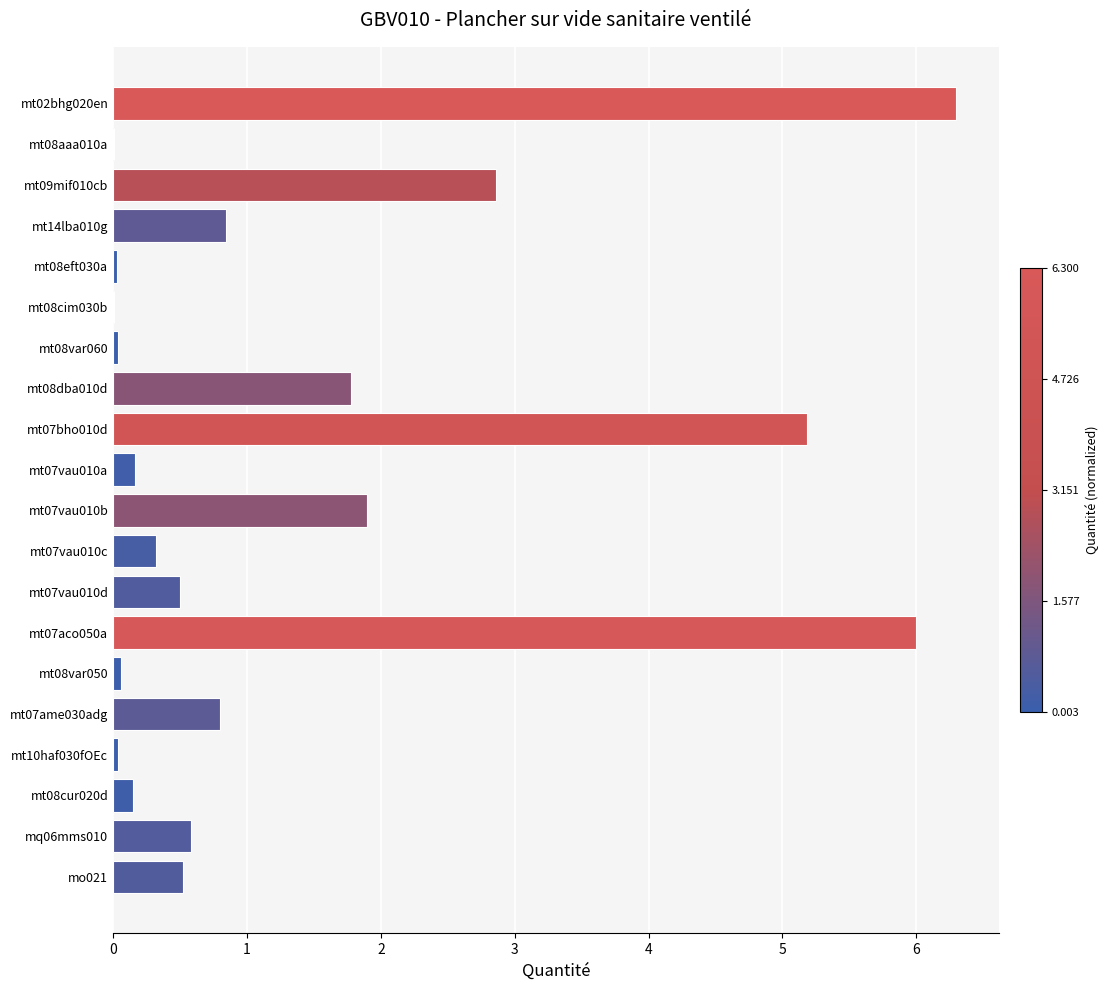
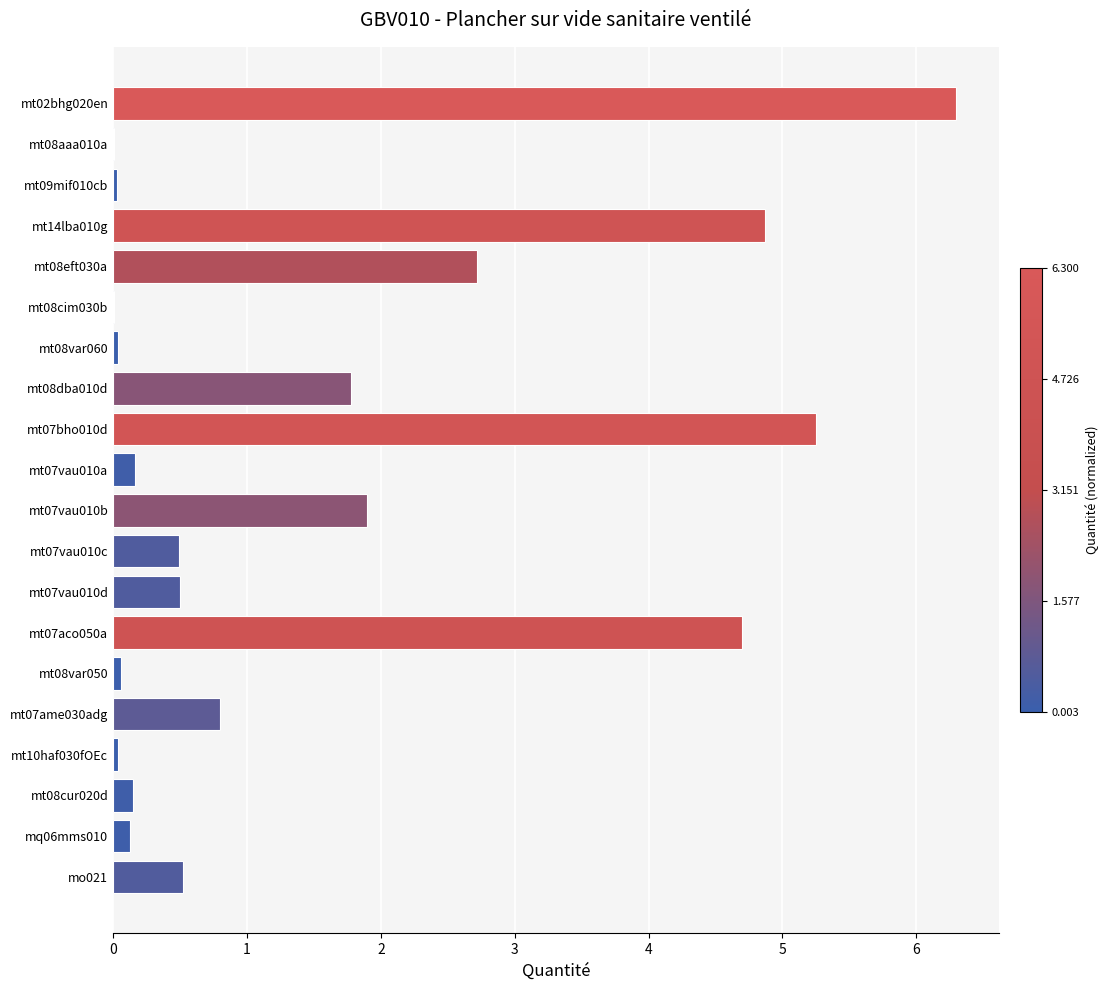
mt09mif010cb: 2.86 -> 0.03
mt14lba010g: 0.84 -> 4.87
mt08eft030a: 0.03 -> 2.72
mt07bho010d: 5.18 -> 5.25
mt07vau010c: 0.32 -> 0.50
mt07aco050a: 6.0 -> 4.7
mq06mms010: 0.58 -> 0.12
